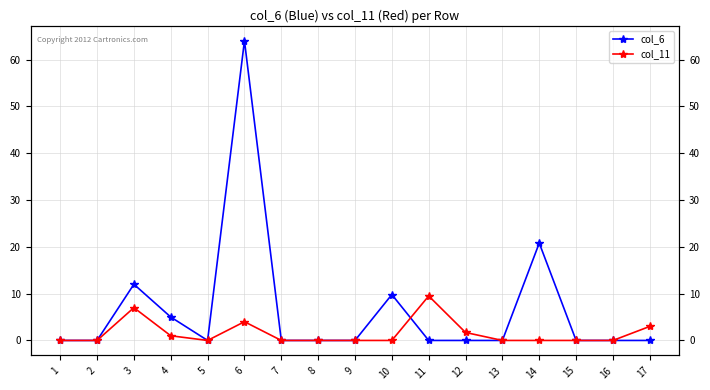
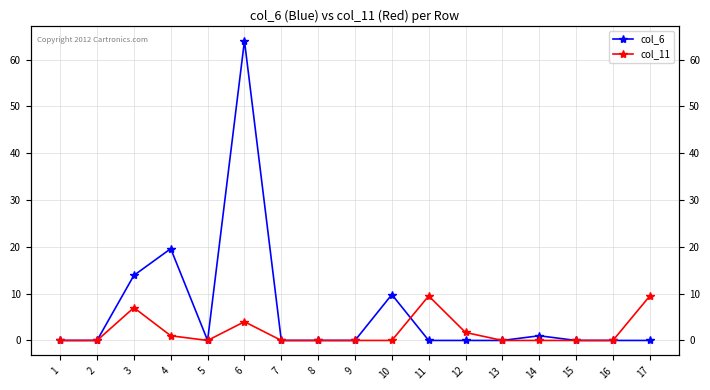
col_6, 3: 12 -> 14
col_6, 4: 5 -> 20
col_6, 14: 21 -> 1
col_11, 17: 3 -> 10
